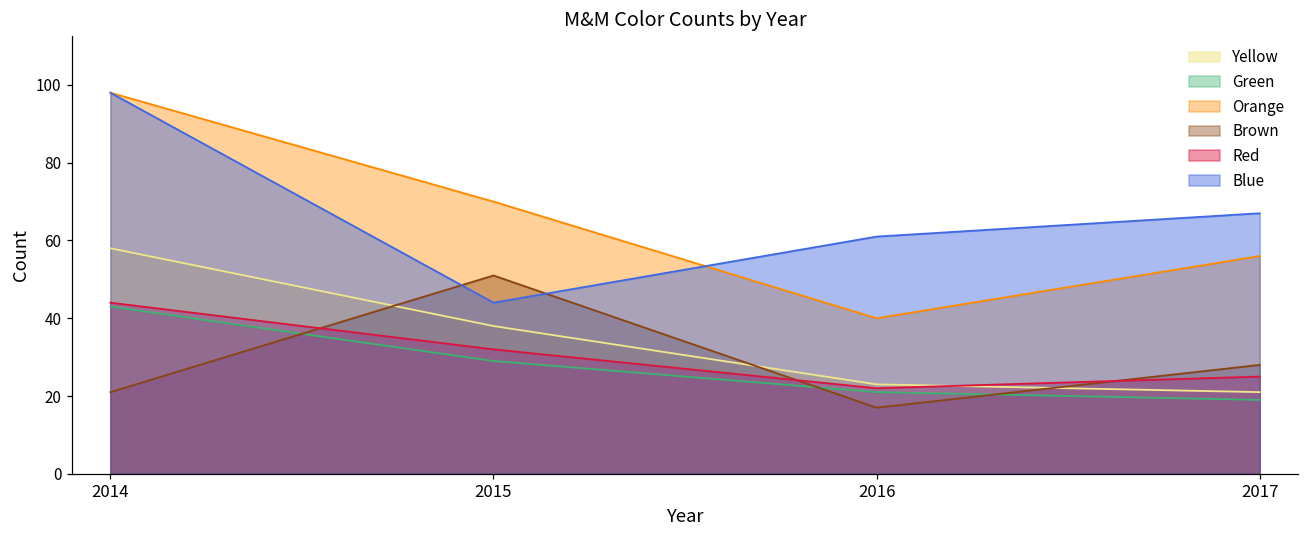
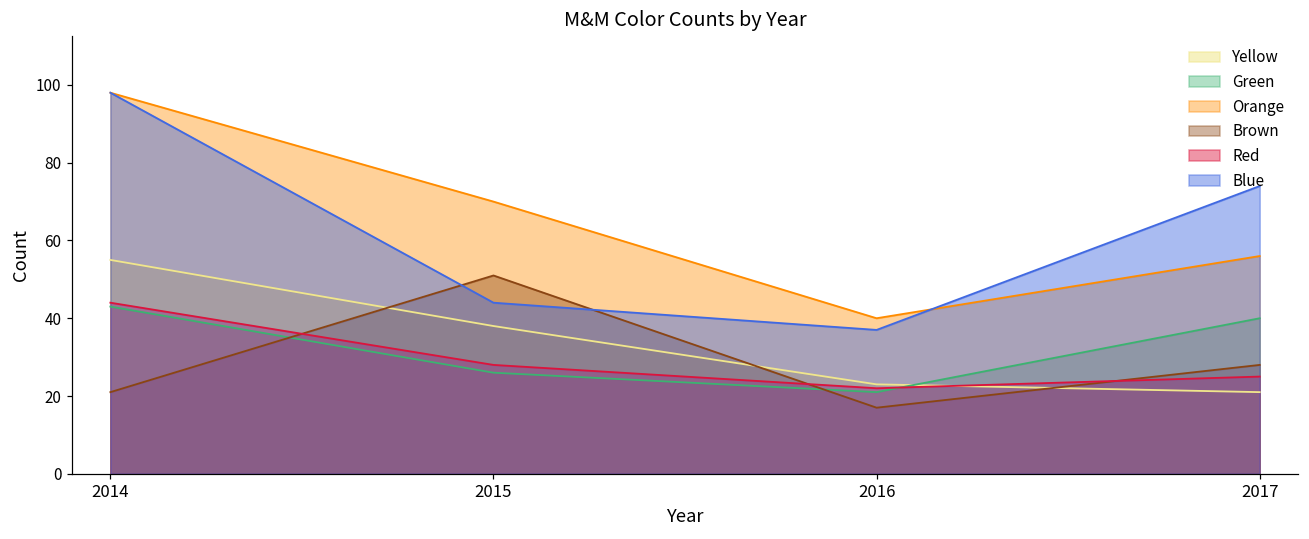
Yellow, 2014: 58 -> 55
Green, 2015: 29 -> 26
Red, 2015: 32 -> 28
Blue, 2016: 61 -> 37
Green, 2017: 19 -> 40
Blue, 2017: 67 -> 74
